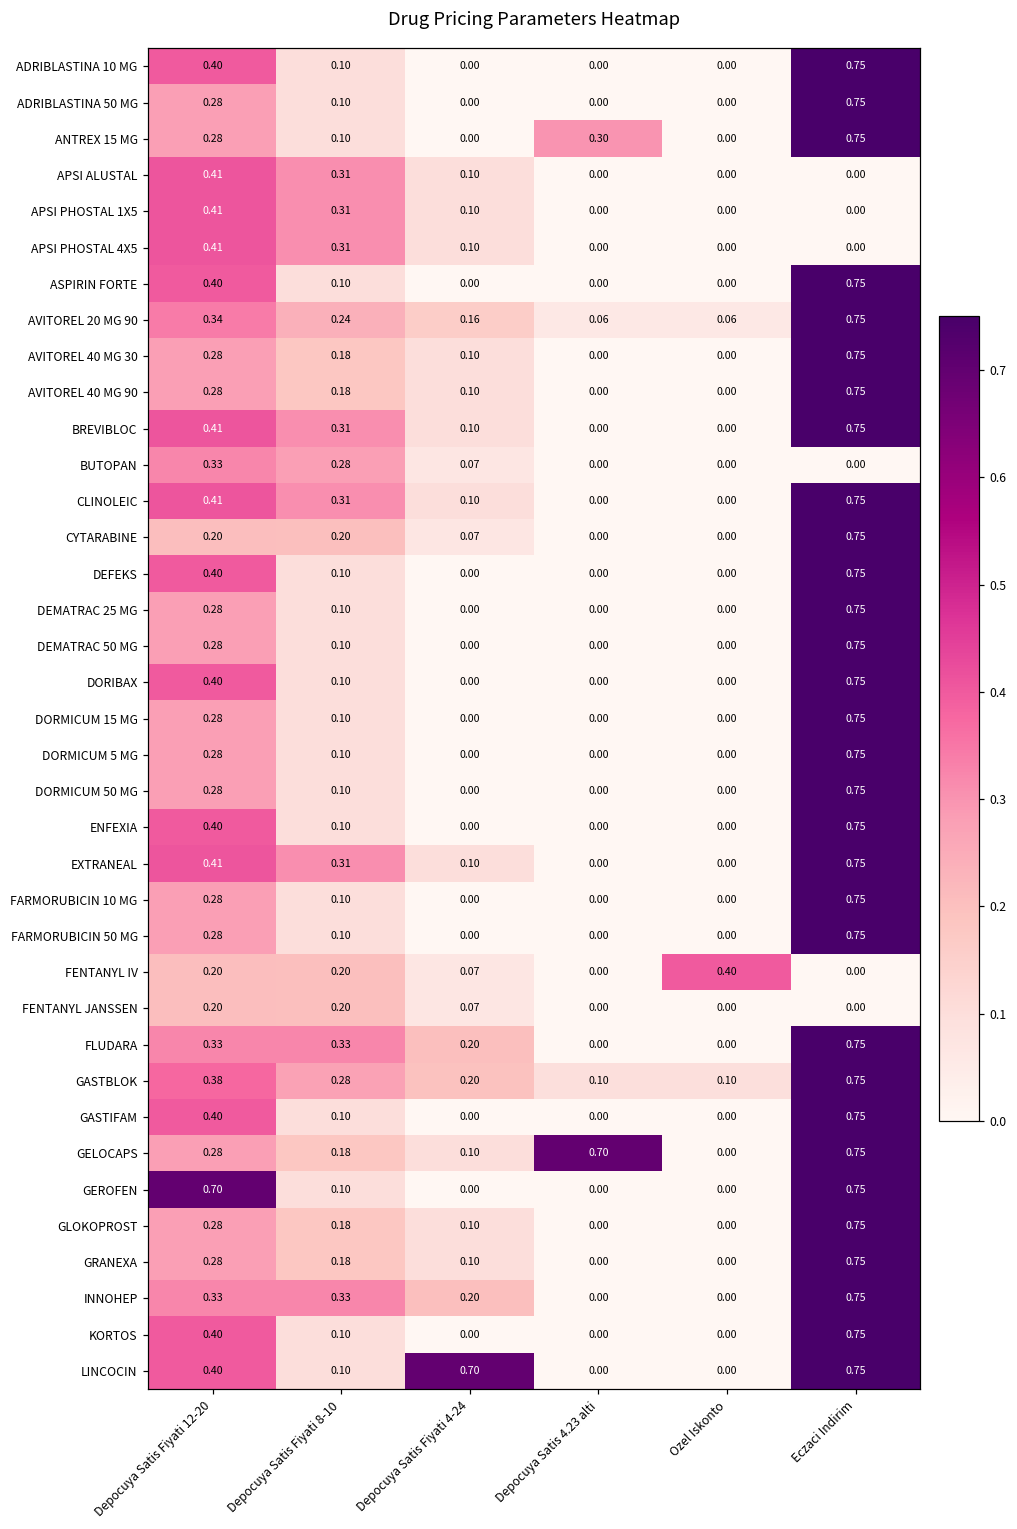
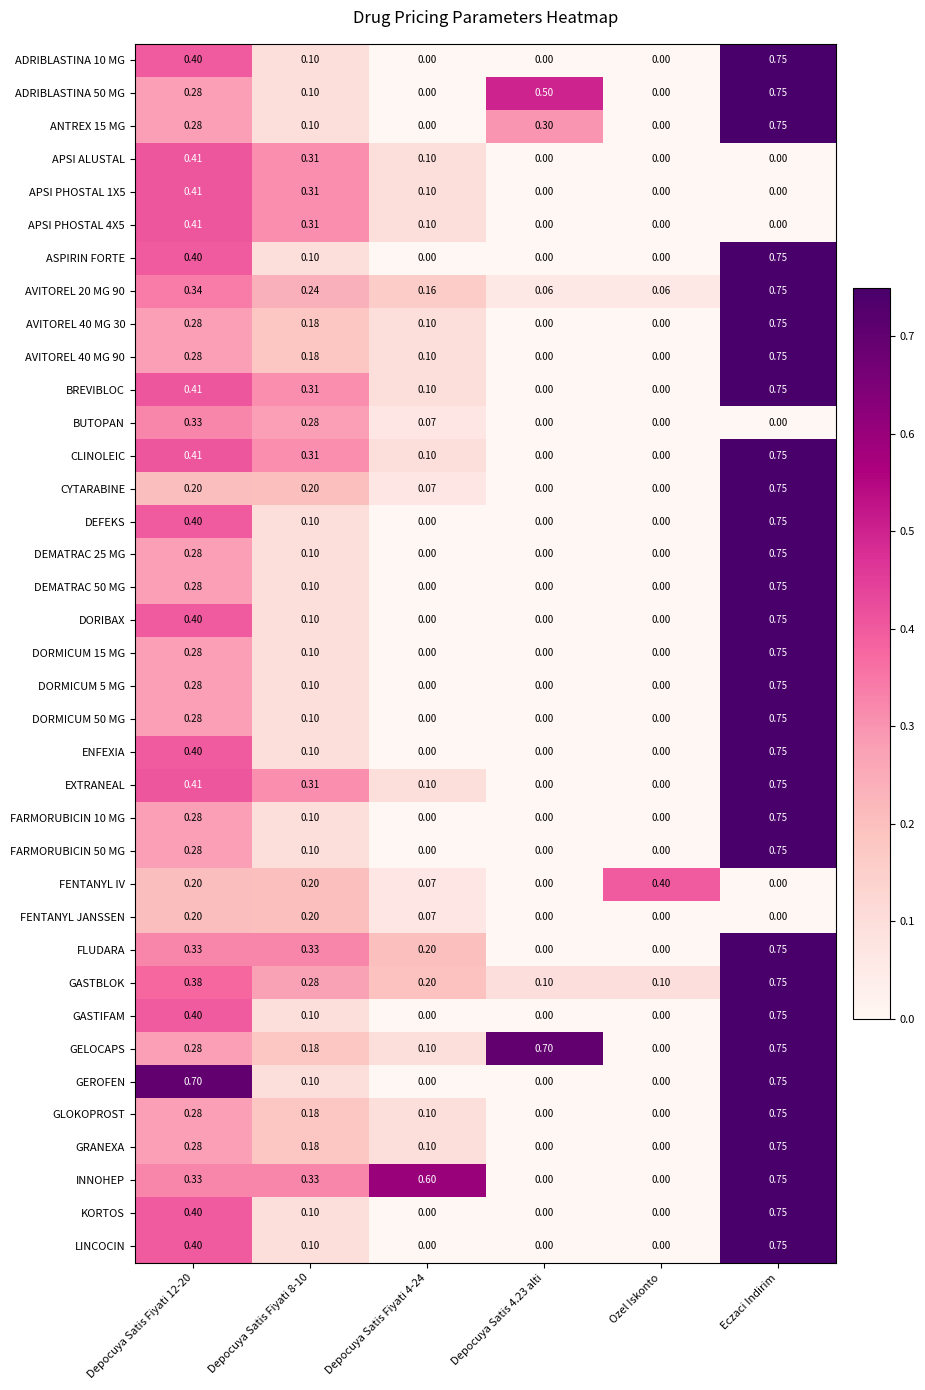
ADRIBLASTINA 50 MG, Depocuya Satis 4.23 alti: 0.00 -> 0.50
INNOHEP, Depocuya Satis Fiyati 4-24: 0.20 -> 0.60
LINCOCIN, Depocuya Satis Fiyati 4-24: 0.70 -> 0.00
